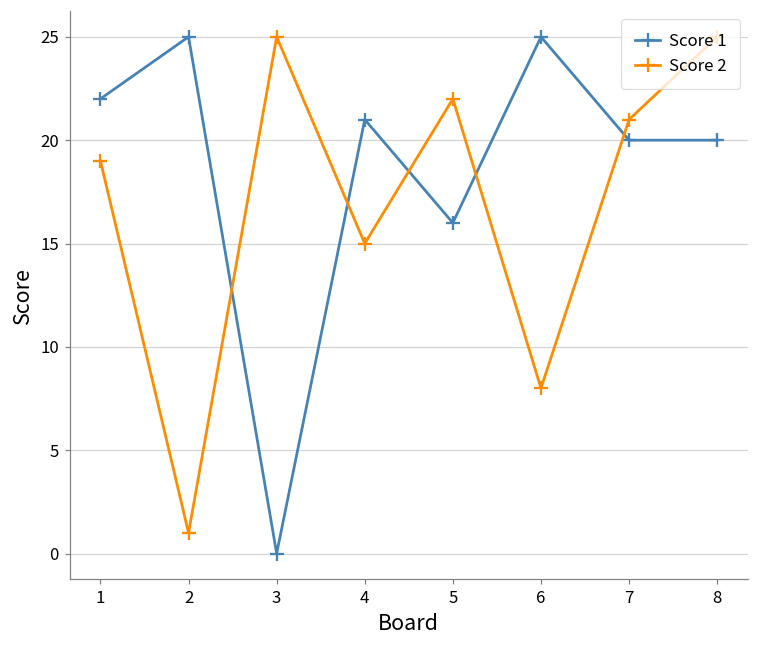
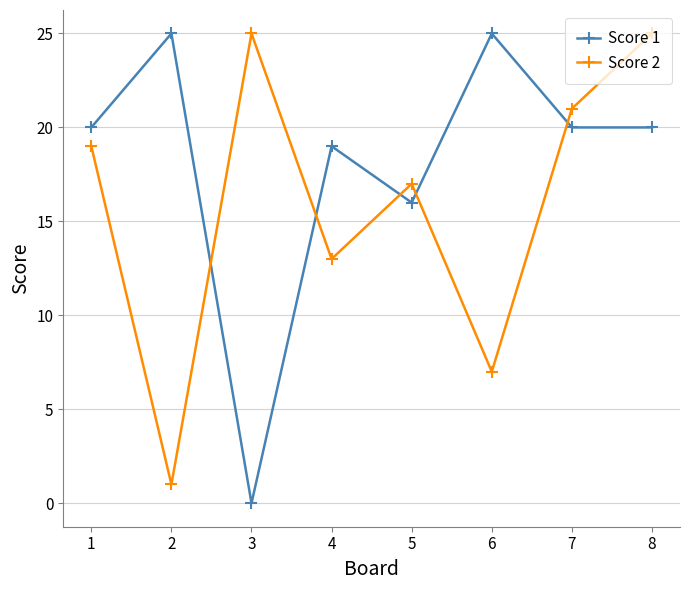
Score 1, 1: 22 -> 20
Score 1, 4: 21 -> 19
Score 2, 4: 15 -> 13
Score 2, 5: 22 -> 17
Score 2, 6: 8 -> 7
